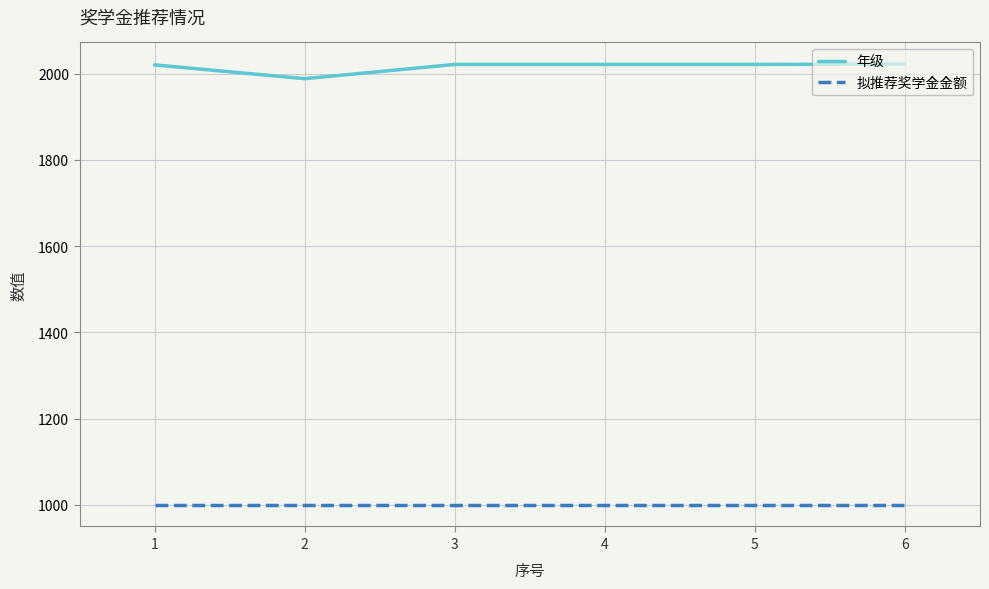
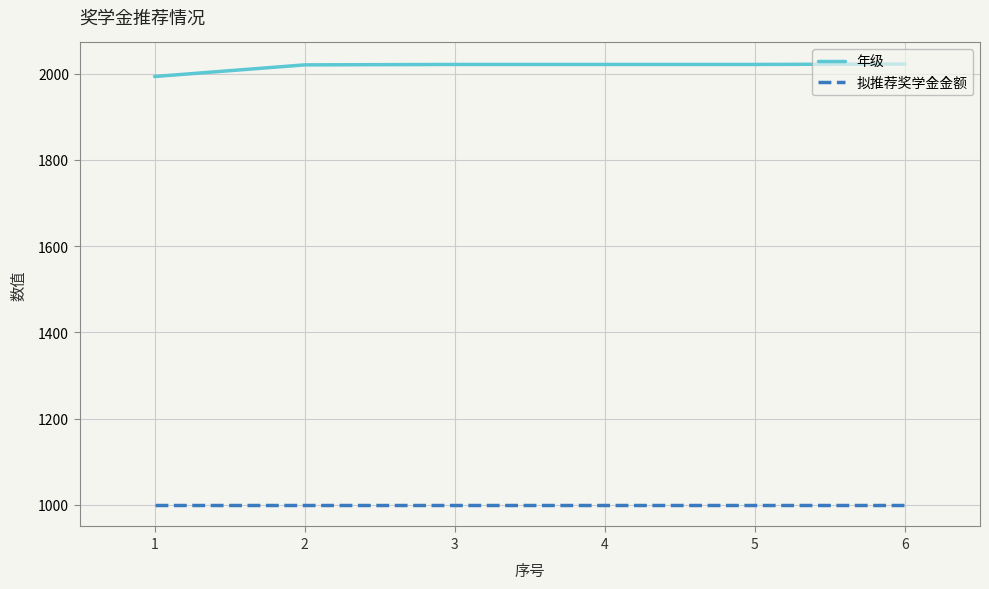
年级, 1: 2020 -> 1990
年级, 2: 1990 -> 2020
